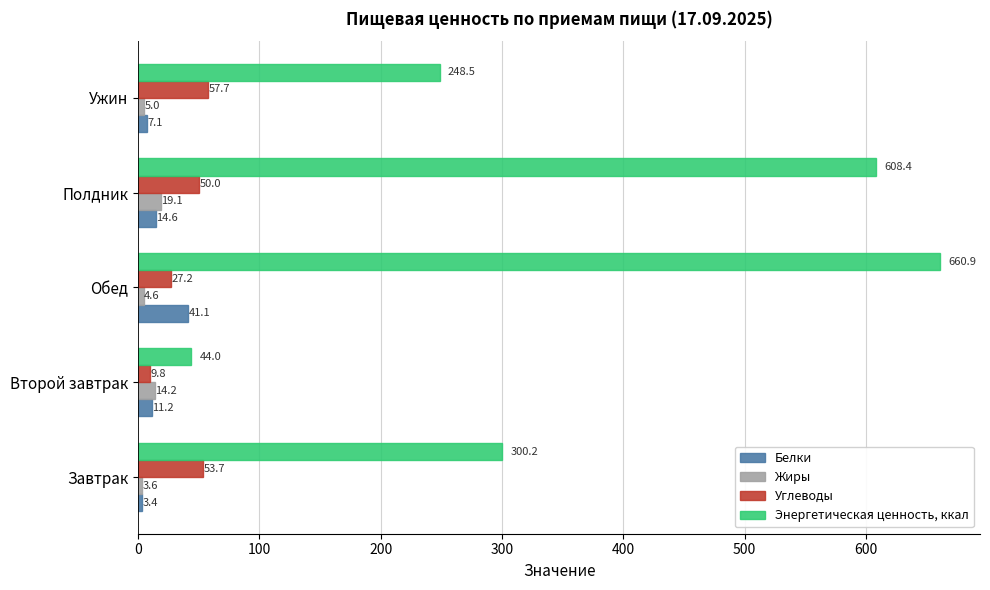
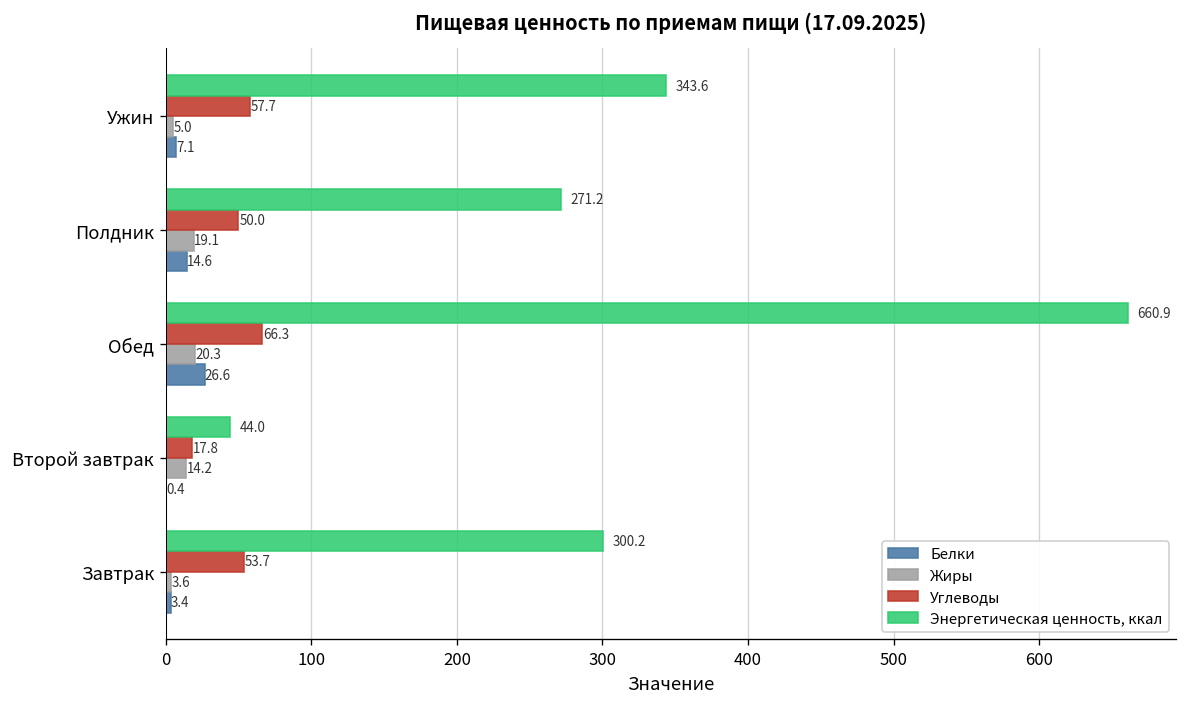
Энергетическая ценность, ккал, Ужин: 248.5 -> 343.6
Энергетическая ценность, ккал, Полдник: 608.4 -> 271.2
Углеводы, Обед: 27.2 -> 66.3
Жиры, Обед: 4.6 -> 20.3
Белки, Обед: 41.1 -> 26.6
Углеводы, Второй завтрак: 9.8 -> 17.8
Белки, Второй завтрак: 11.2 -> 0.4
